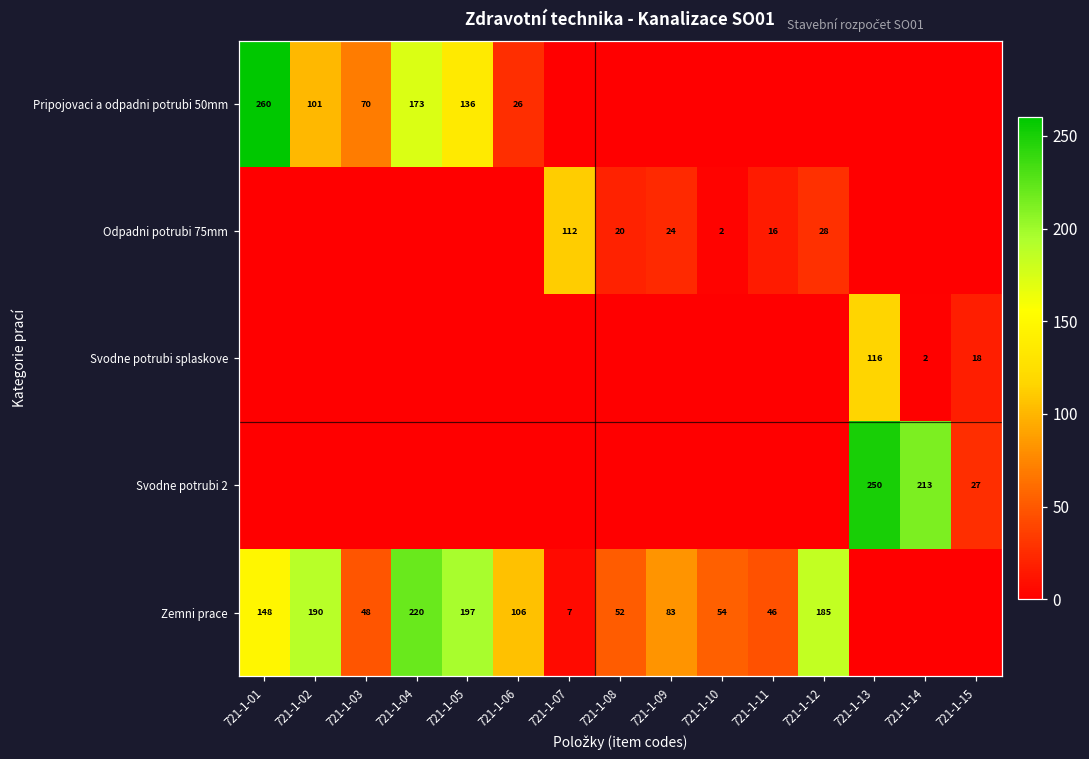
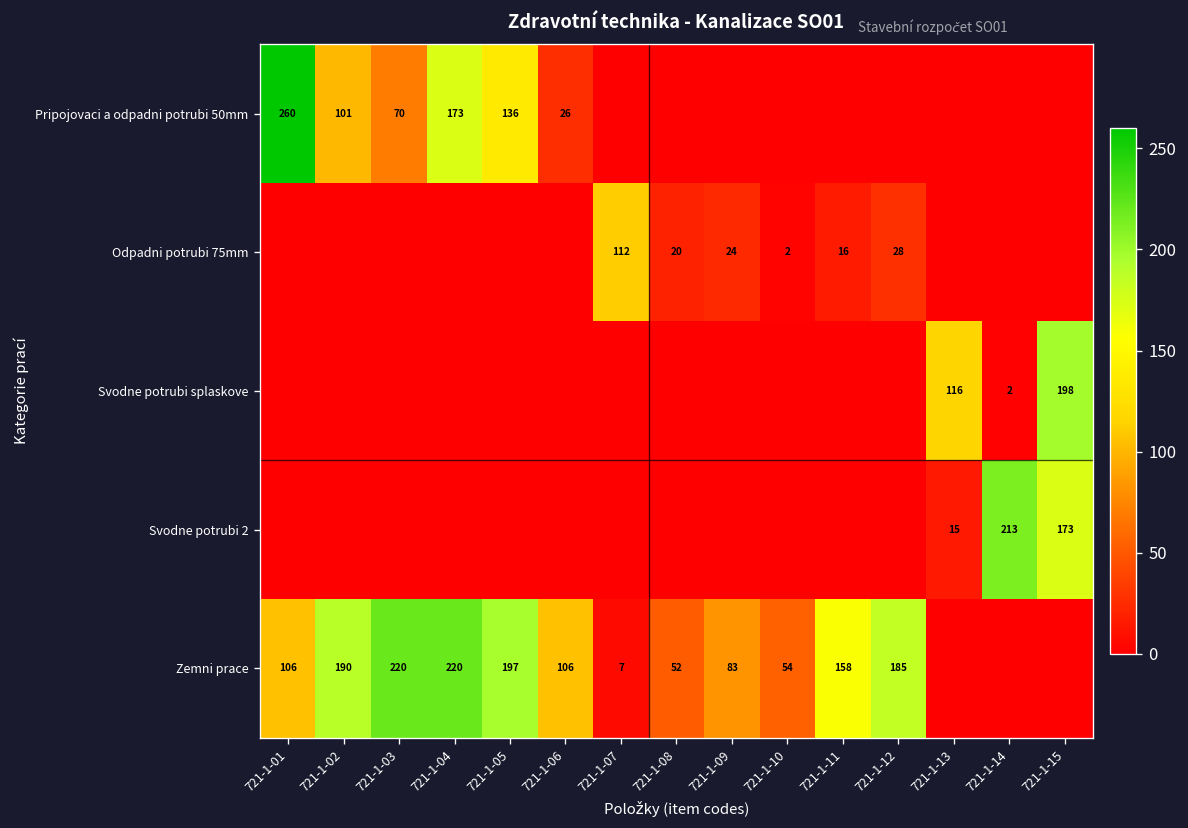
Svodne potrubi splaskove, 721-1-15: 18 -> 198
Svodne potrubi 2, 721-1-13: 250 -> 15
Svodne potrubi 2, 721-1-15: 27 -> 173
Zemni prace, 721-1-01: 148 -> 106
Zemni prace, 721-1-03: 48 -> 220
Zemni prace, 721-1-11: 46 -> 158
